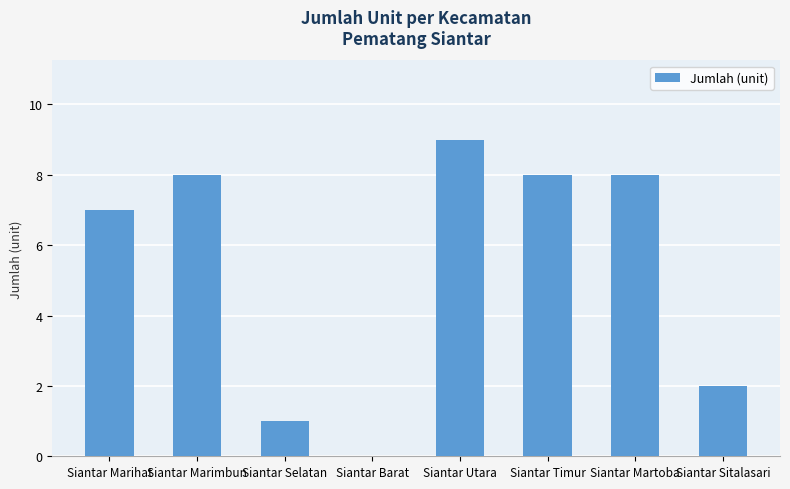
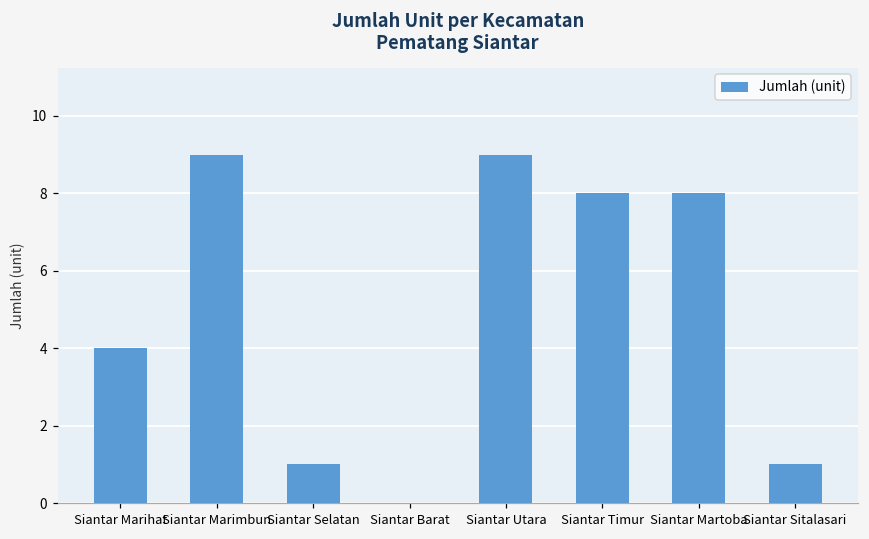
Siantar Marihat: 7 -> 4
Siantar Marimbun: 8 -> 9
Siantar Sitalasari: 2 -> 1
